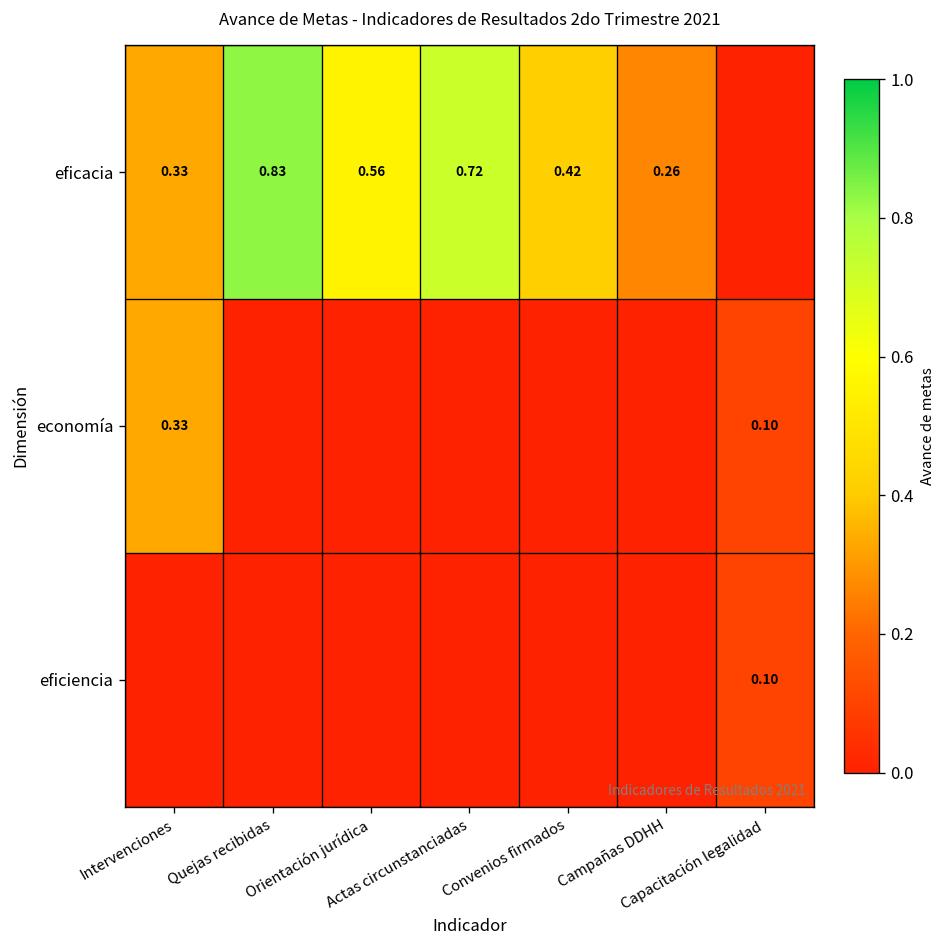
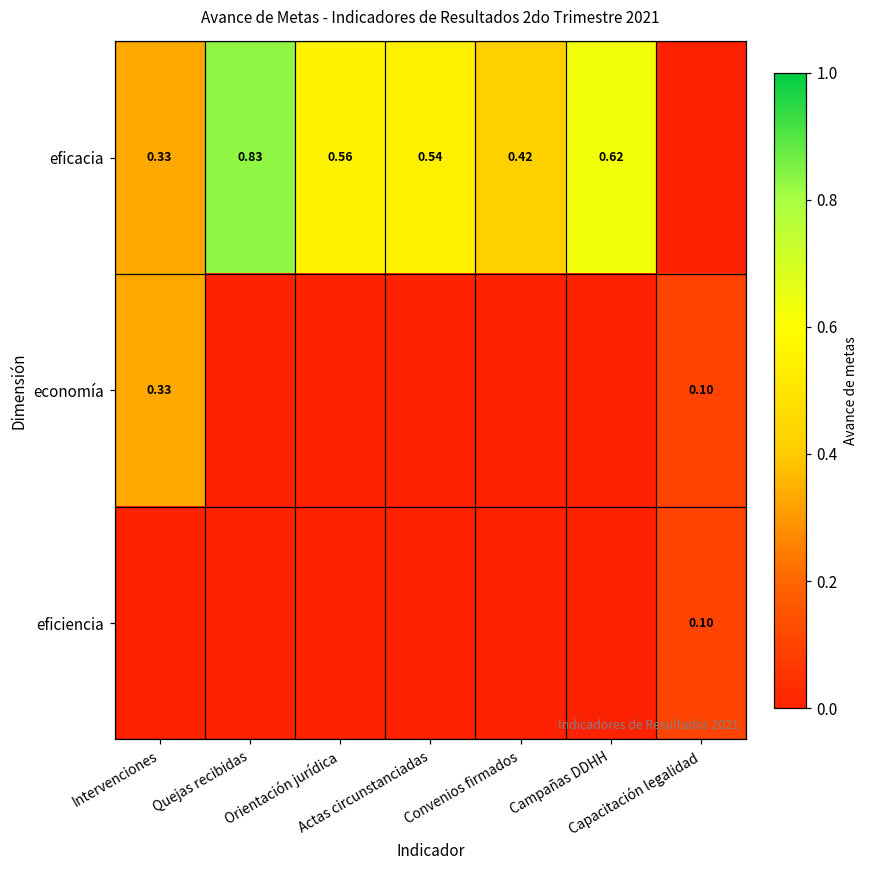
eficacia, Actas circunstanciadas: 0.72 -> 0.54
eficacia, Campañas DDHH: 0.26 -> 0.62
